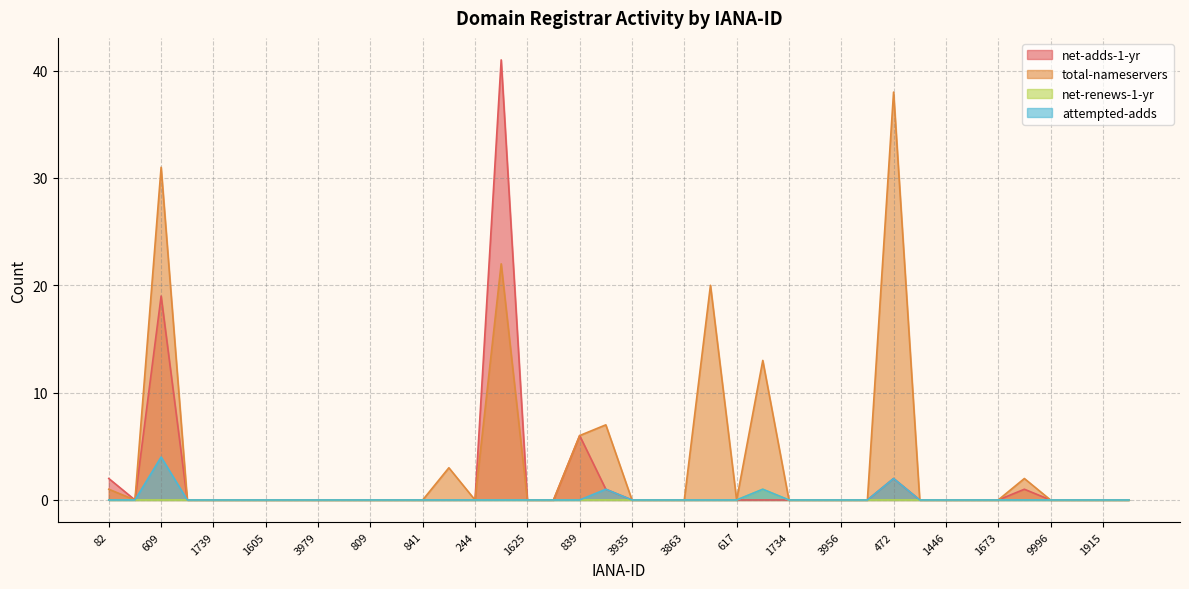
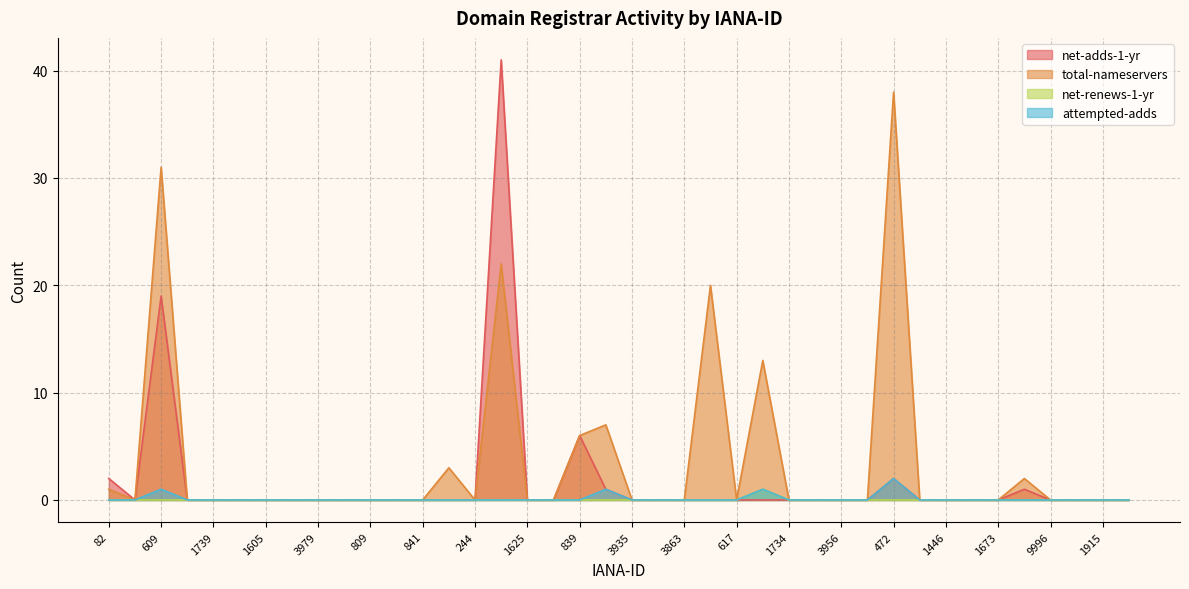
attempted-adds, 609: 4 -> 1
